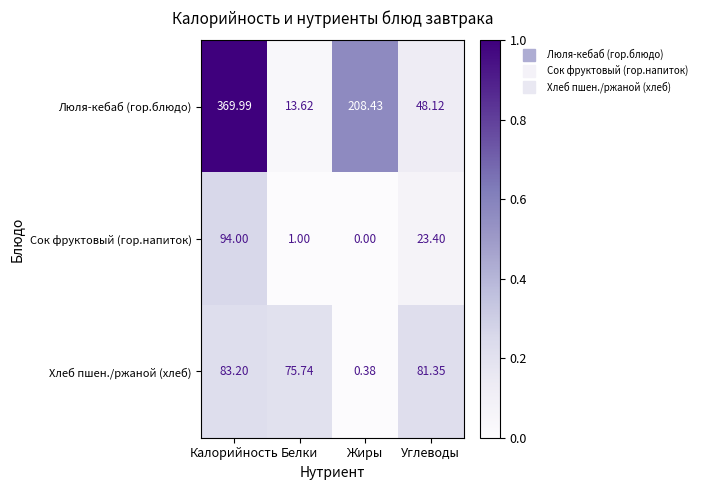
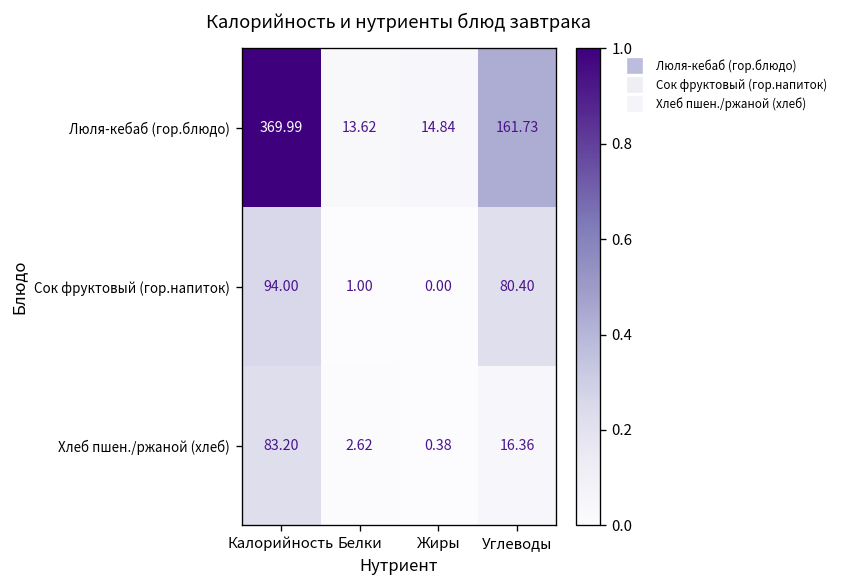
Люля-кебаб (гор.блюдо), Жиры: 208.43 -> 14.84
Люля-кебаб (гор.блюдо), Углеводы: 48.12 -> 161.73
Сок фруктовый (гор.напиток), Углеводы: 23.40 -> 80.40
Хлеб пшен./ржаной (хлеб), Белки: 75.74 -> 2.62
Хлеб пшен./ржаной (хлеб), Углеводы: 81.35 -> 16.36
